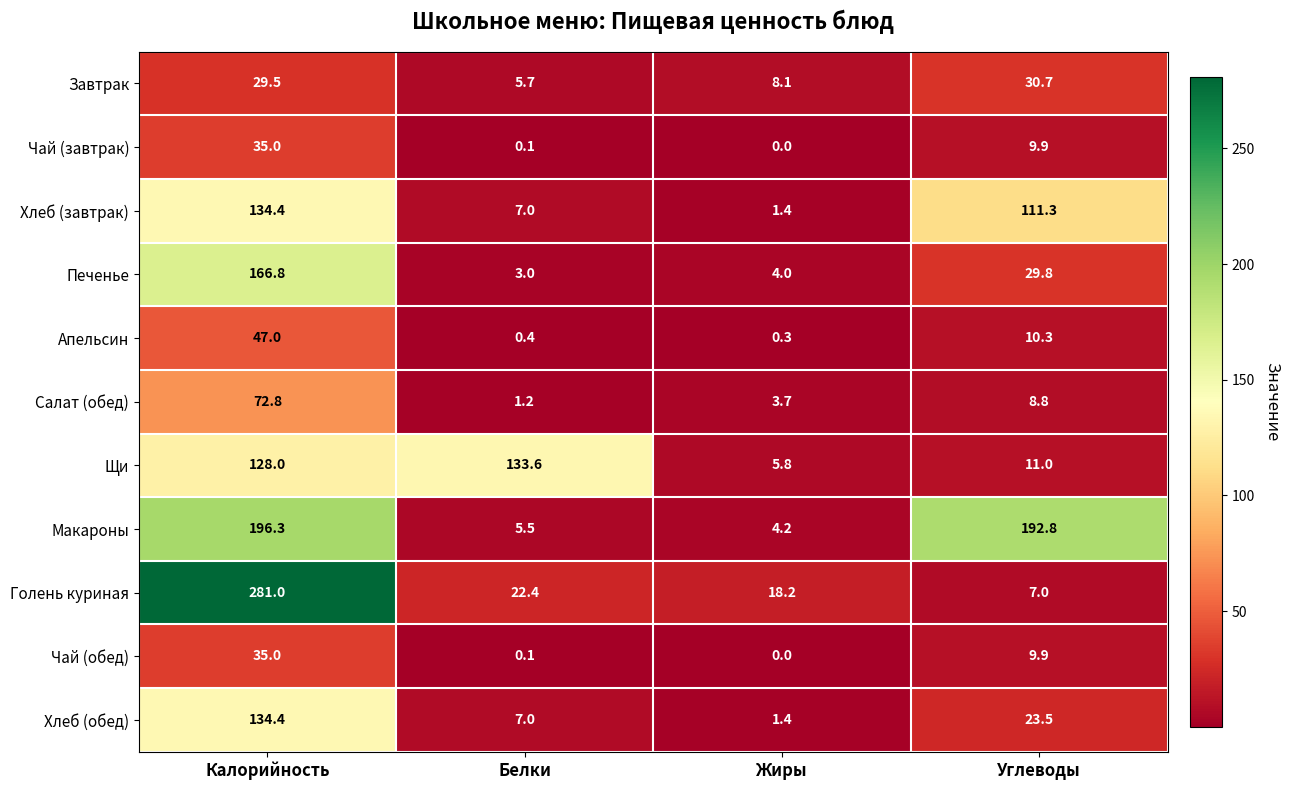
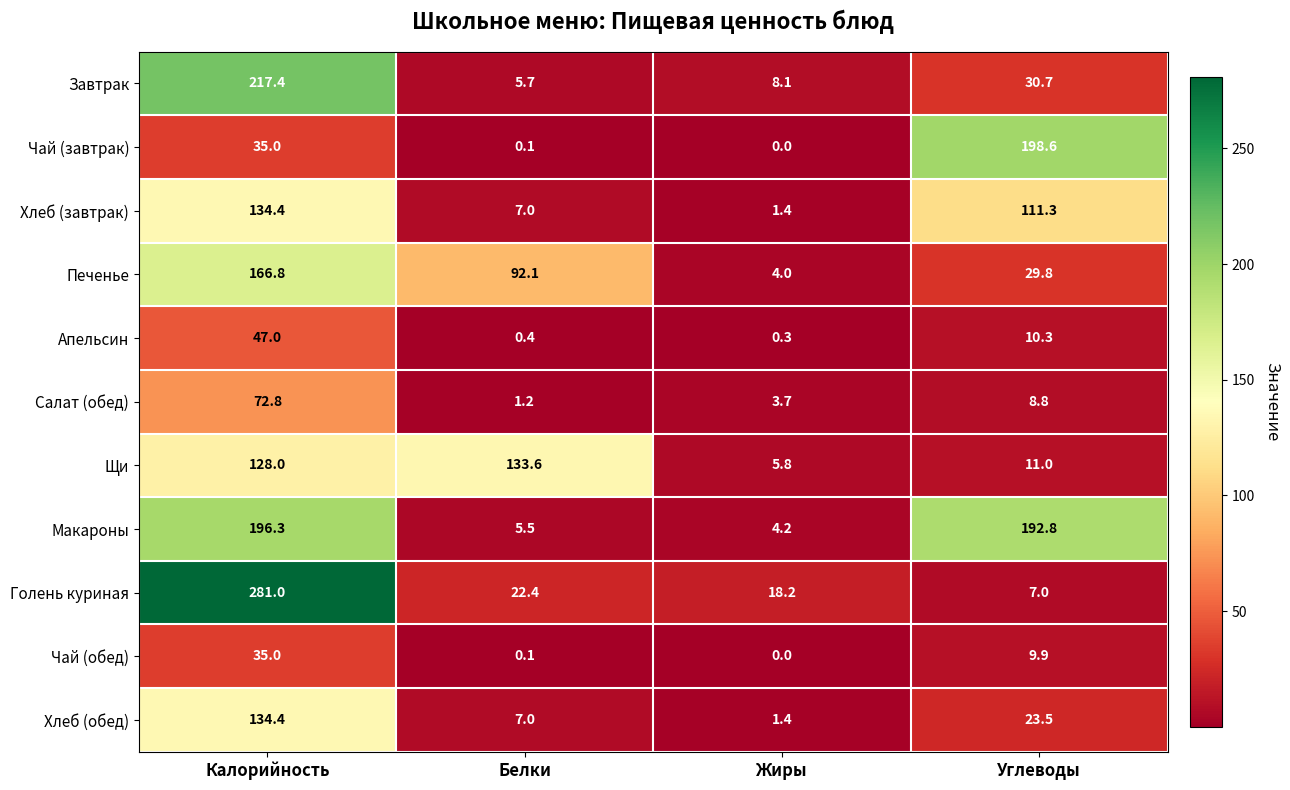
Завтрак, Калорийность: 29.5 -> 217.4
Чай (завтрак), Углеводы: 9.9 -> 198.6
Печенье, Белки: 3.0 -> 92.1
